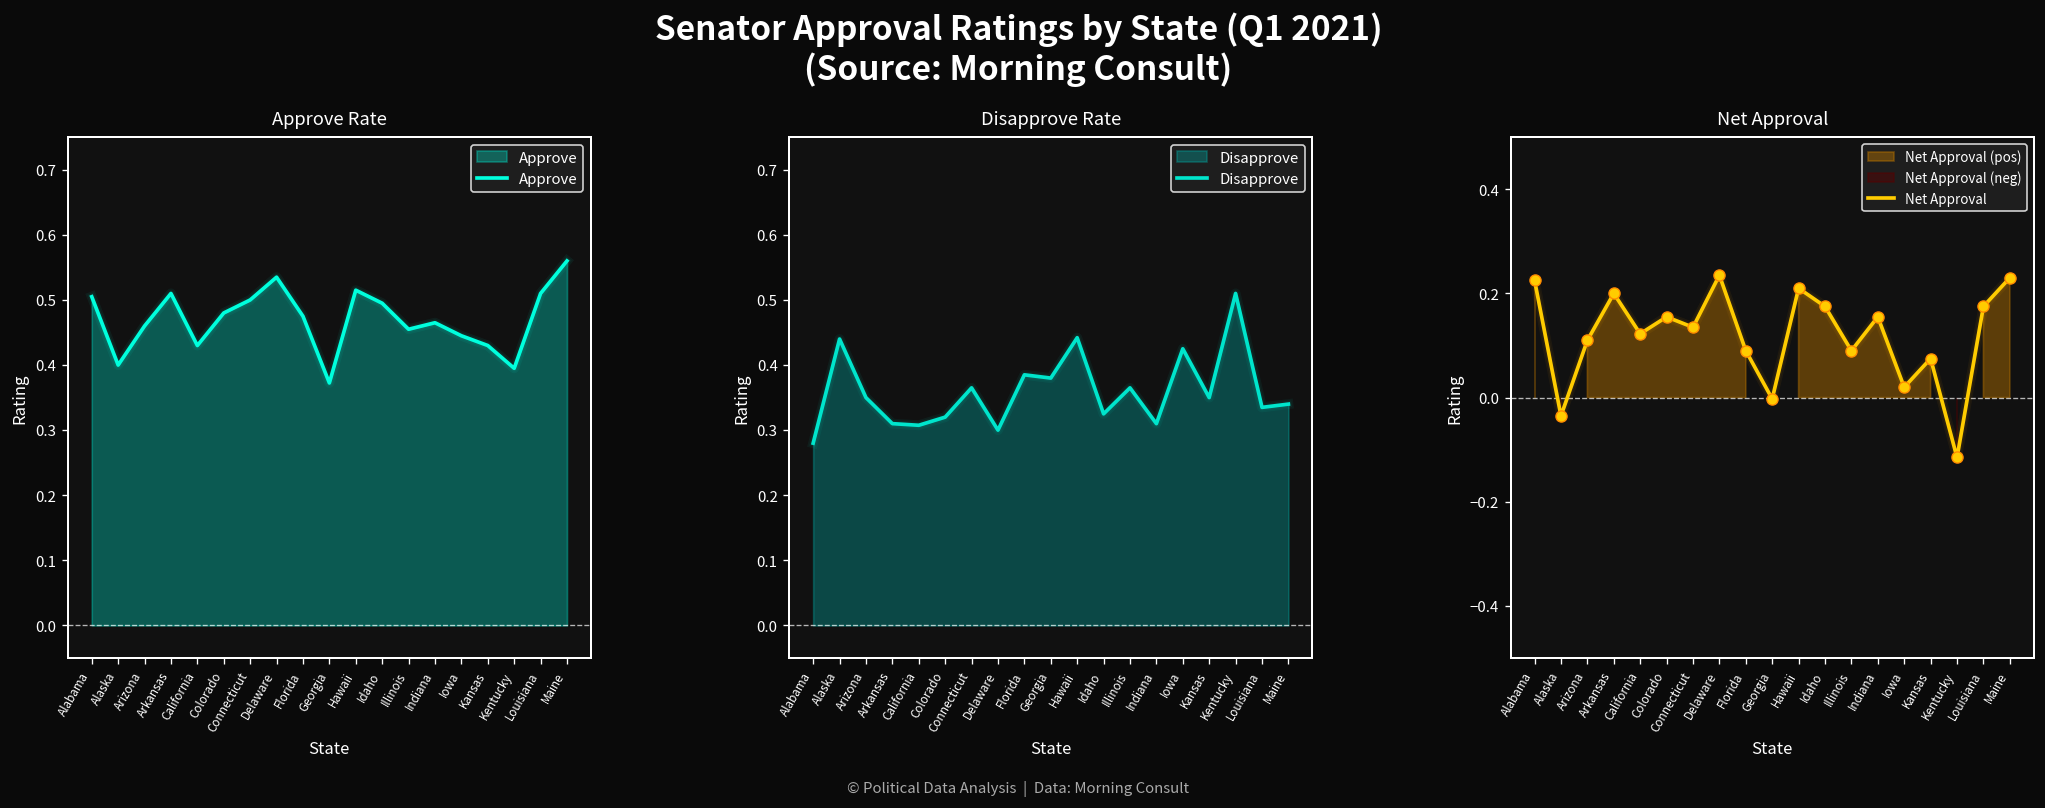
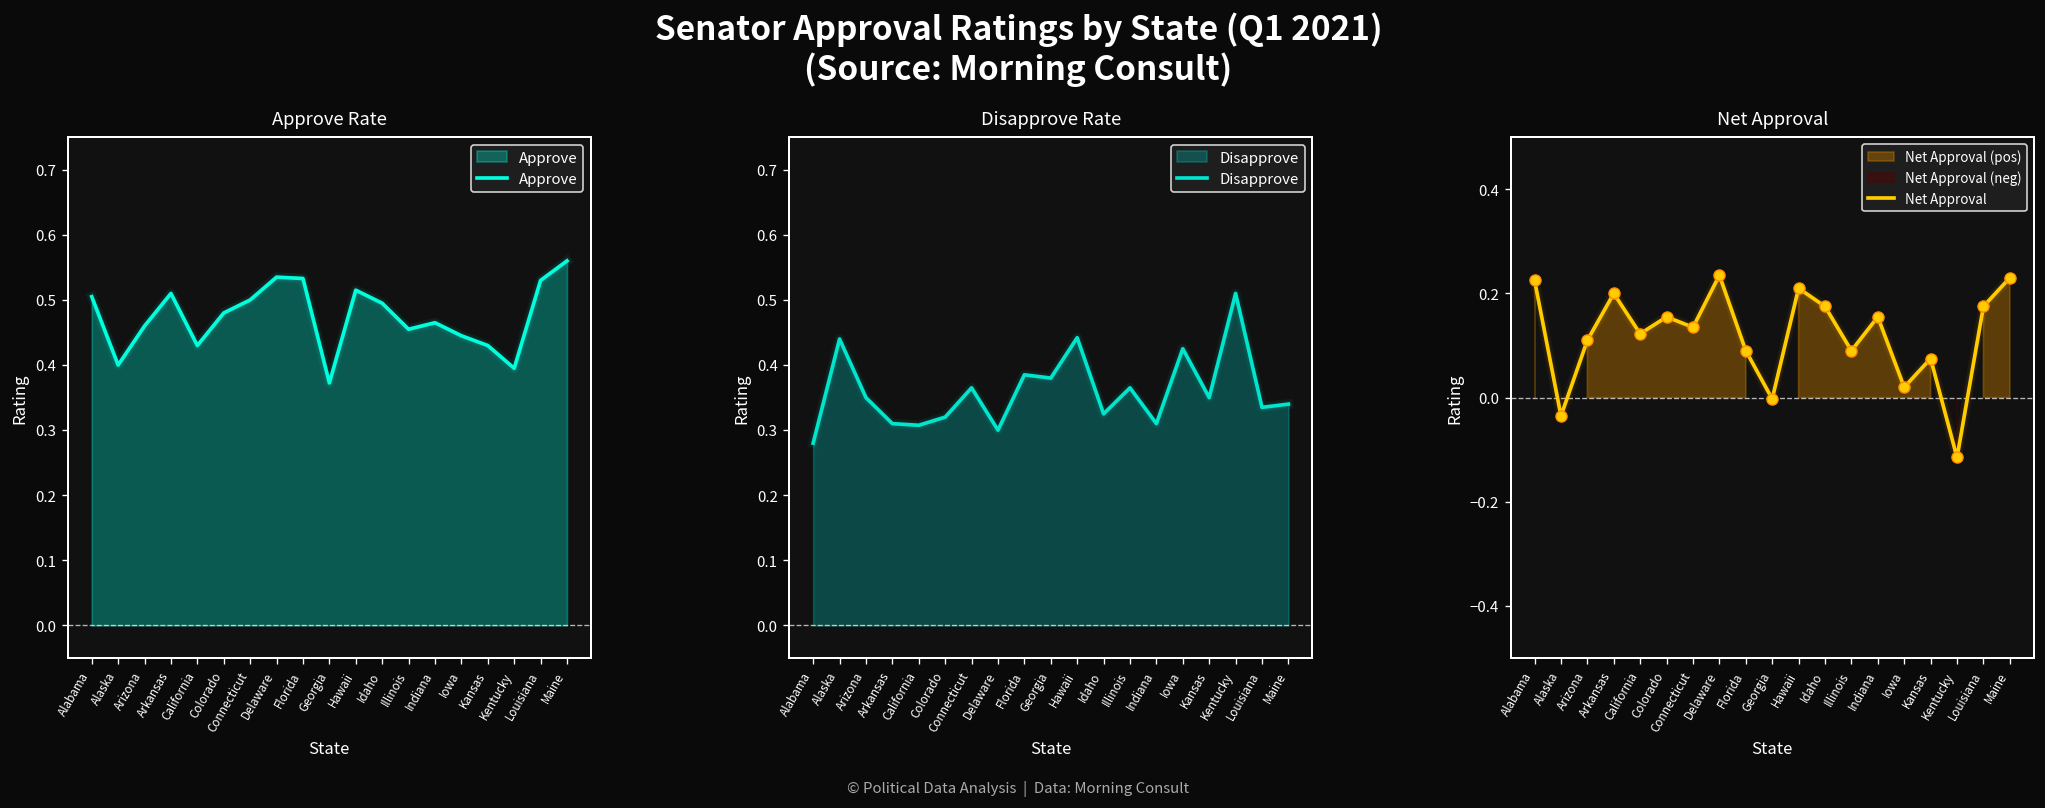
Approve Rate, Florida: 0.48 -> 0.53
Approve Rate, Louisiana: 0.51 -> 0.53
